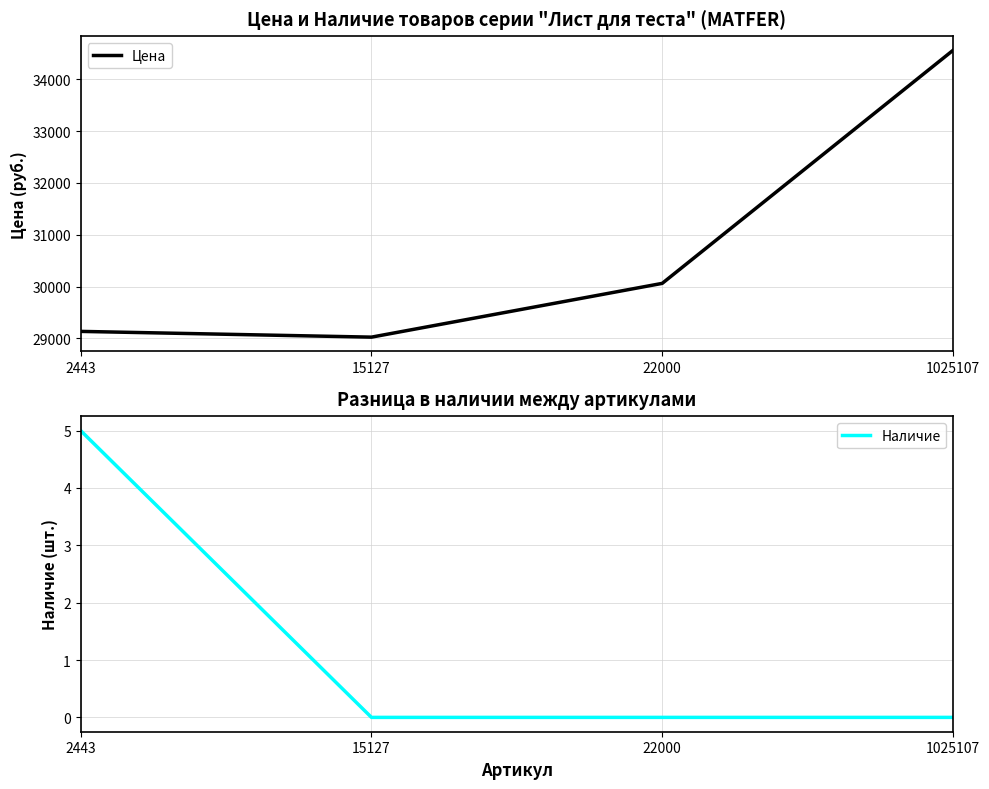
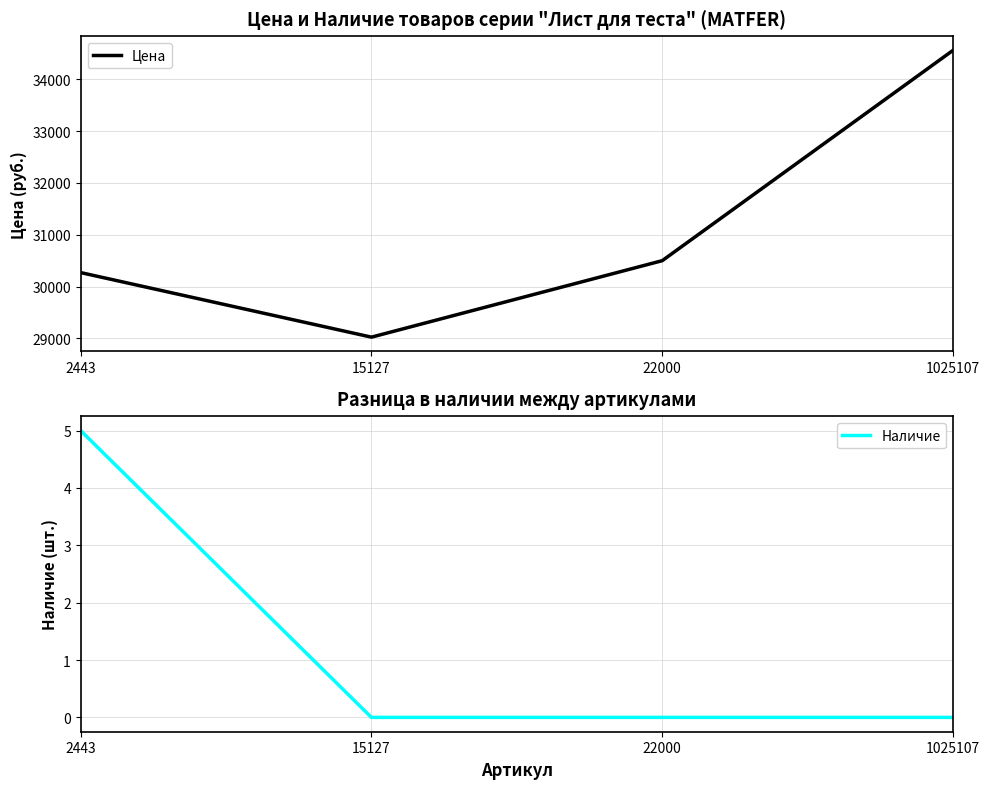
Цена и Наличие товаров серии "Лист для теста" (MATFER), 2443: 29100 -> 30300
Цена и Наличие товаров серии "Лист для теста" (MATFER), 22000: 30100 -> 30500
